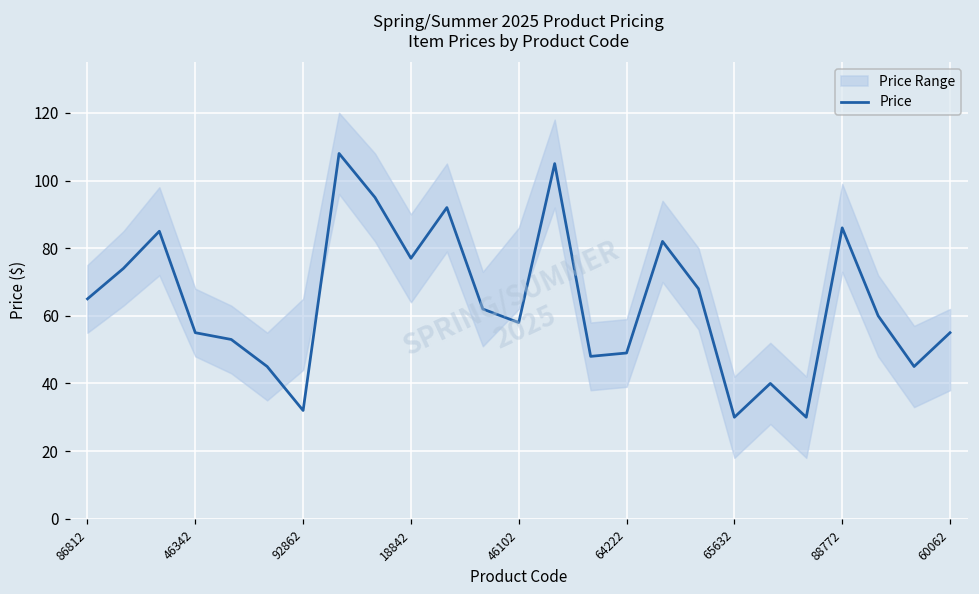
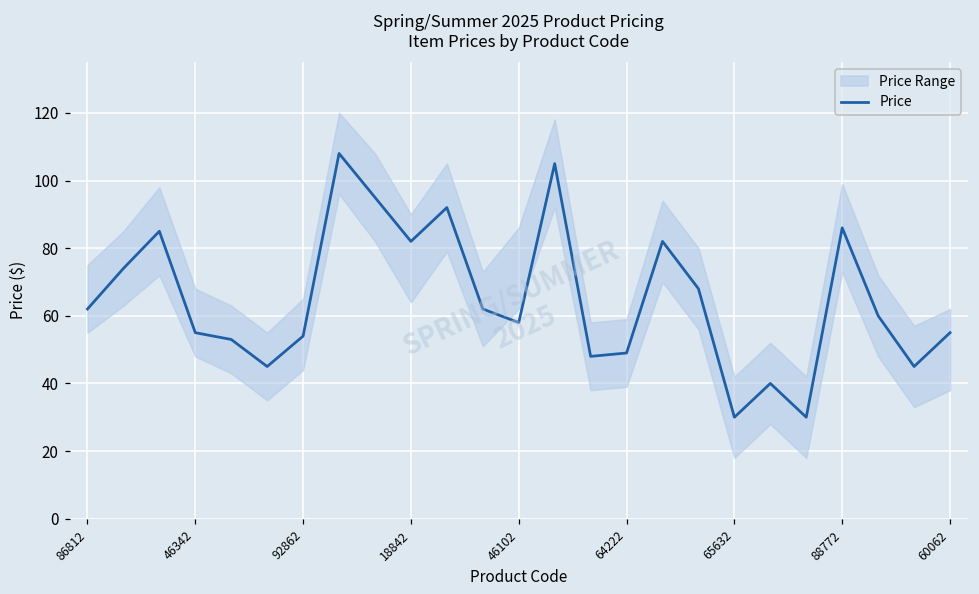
Price, 86812: 65 -> 62
Price, 92862: 32 -> 54
Price, 18842: 77 -> 82
